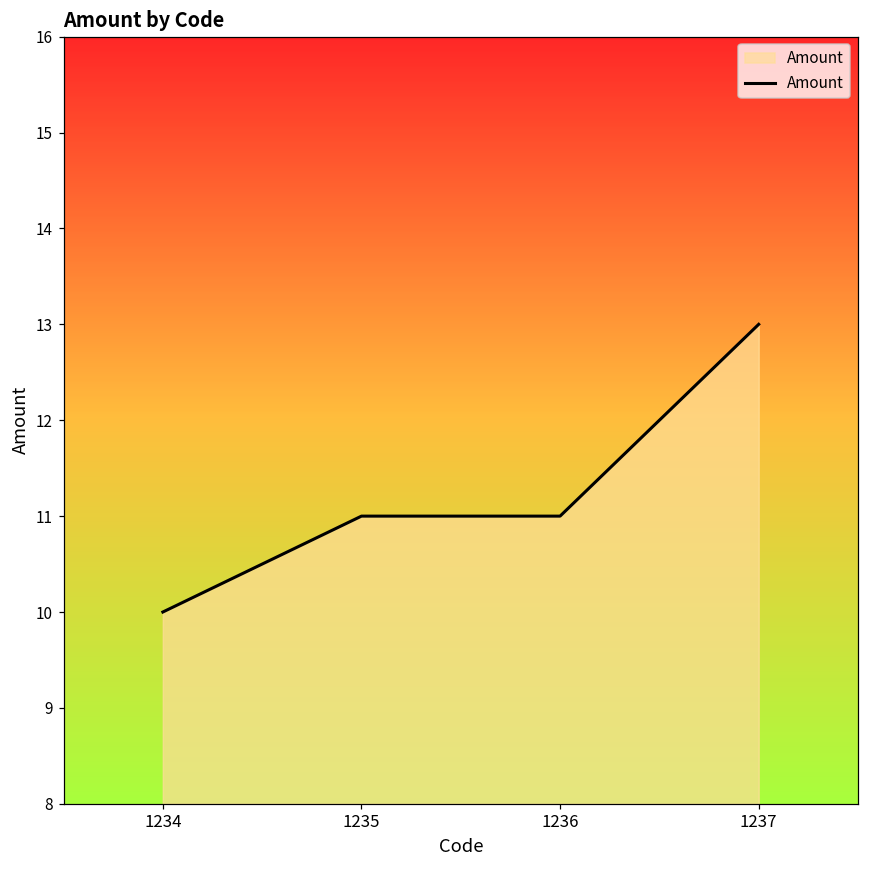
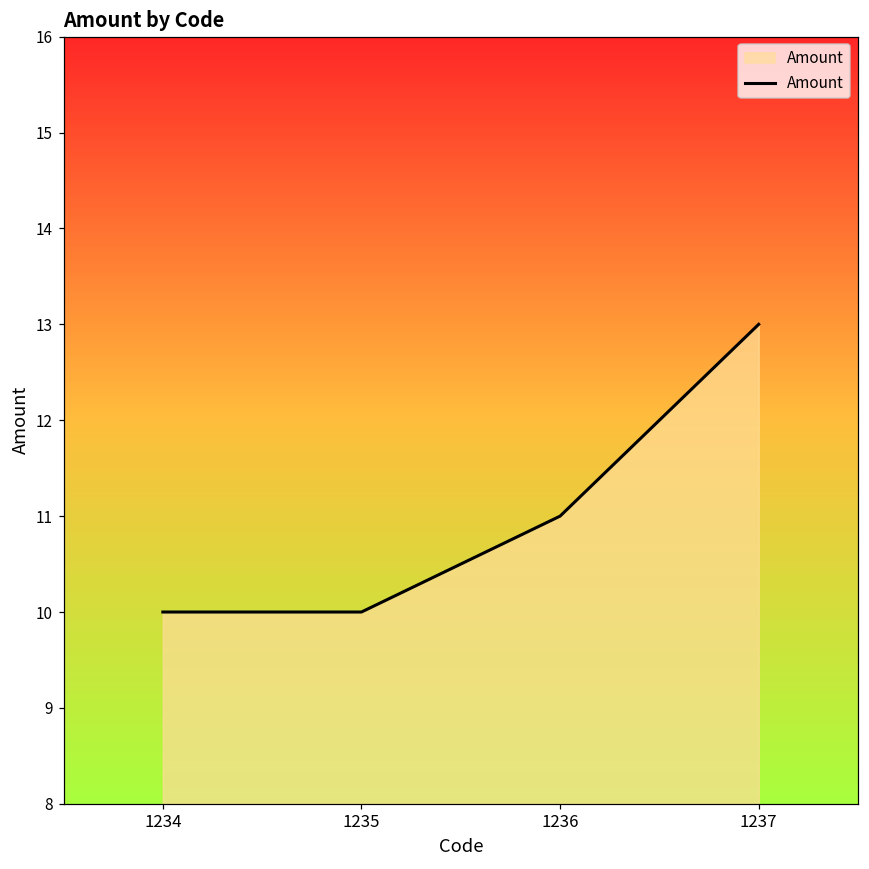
1235: 11 -> 10
